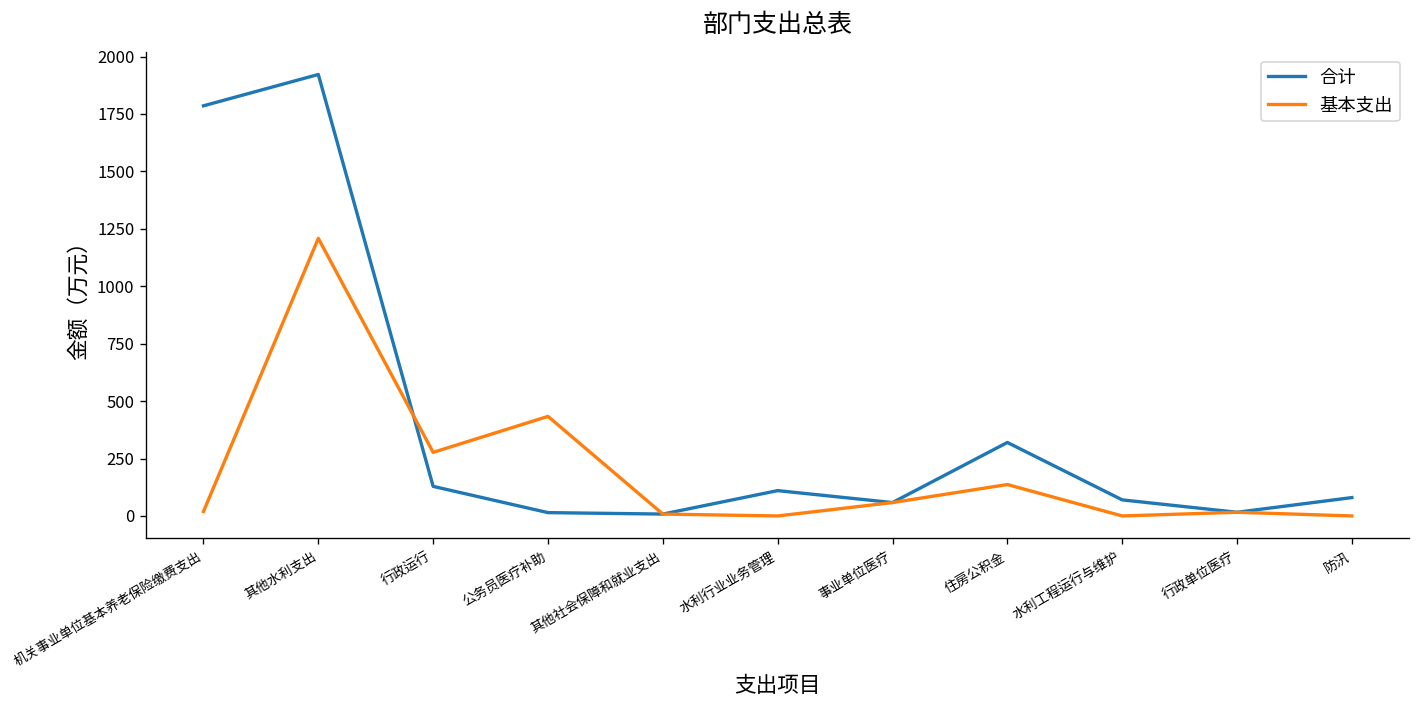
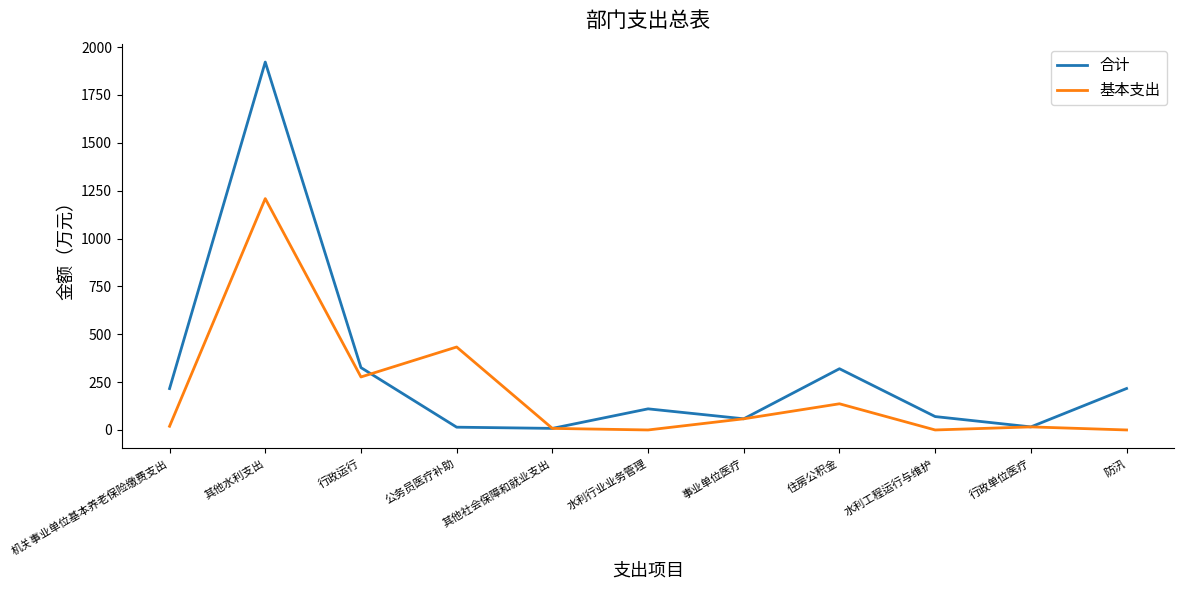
合计, 机关事业单位基本养老保险缴费支出: 1790 -> 220
合计, 行政运行: 130 -> 330
合计, 防汛: 80 -> 220
